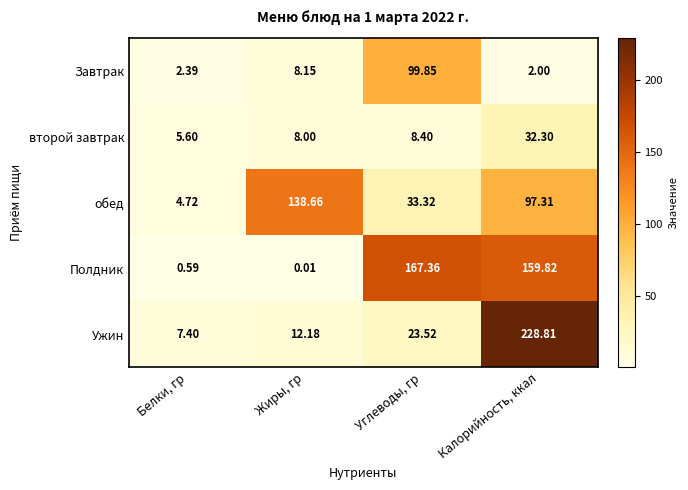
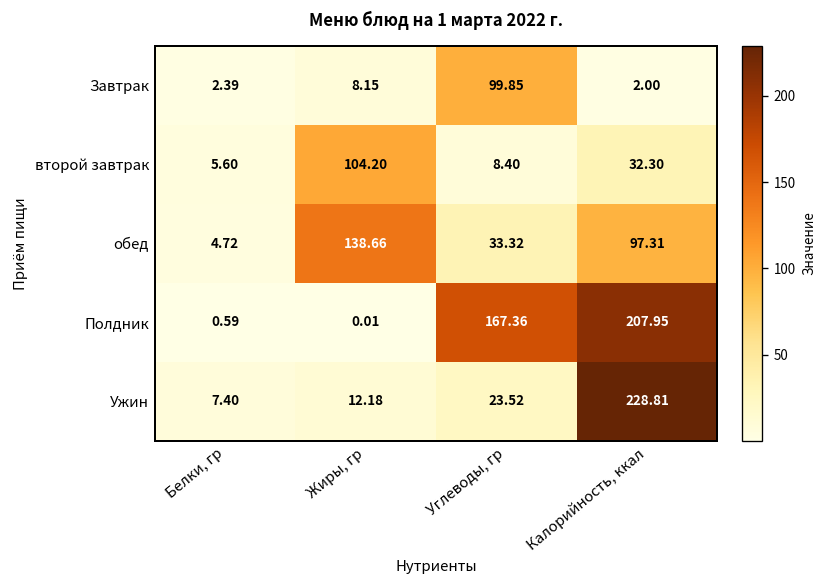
второй завтрак, Жиры, гр: 8.00 -> 104.20
Полдник, Калорийность, ккал: 159.82 -> 207.95
